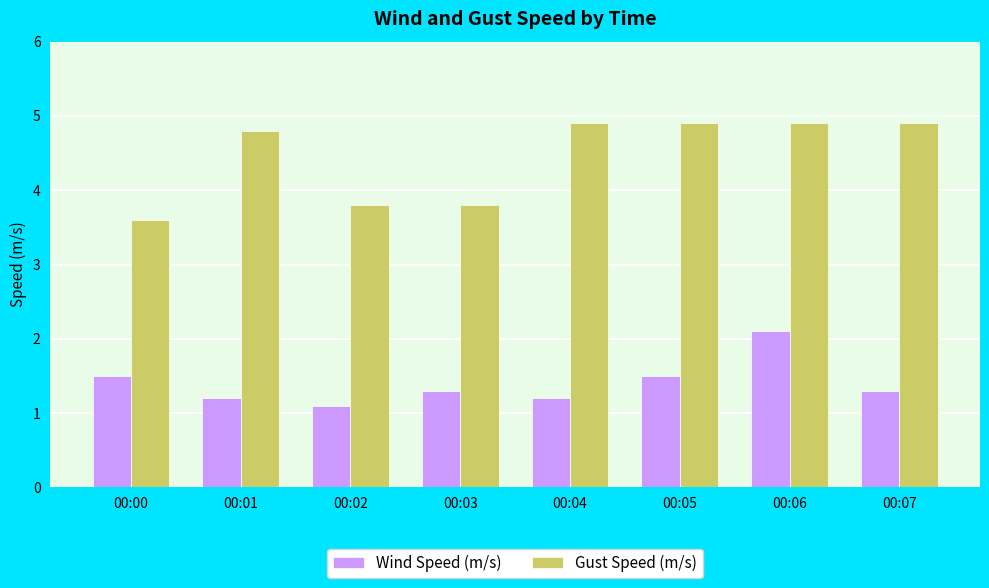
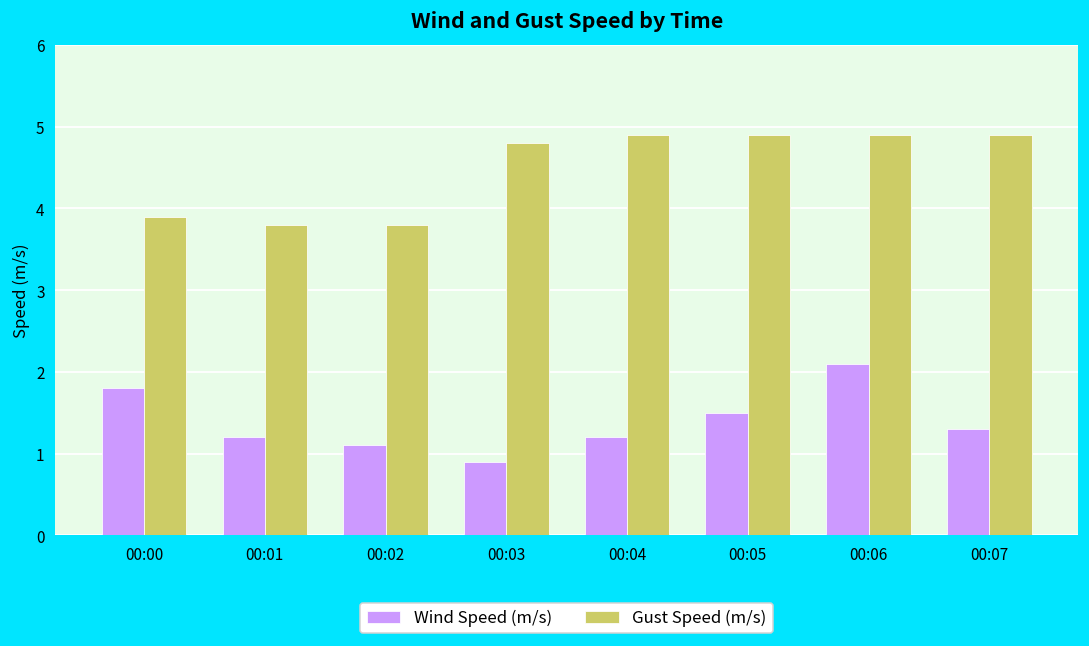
Wind Speed (m/s), 00:00: 1.5 -> 1.8
Gust Speed (m/s), 00:00: 3.6 -> 3.9
Gust Speed (m/s), 00:01: 4.8 -> 3.8
Wind Speed (m/s), 00:03: 1.3 -> 0.9
Gust Speed (m/s), 00:03: 3.8 -> 4.8
